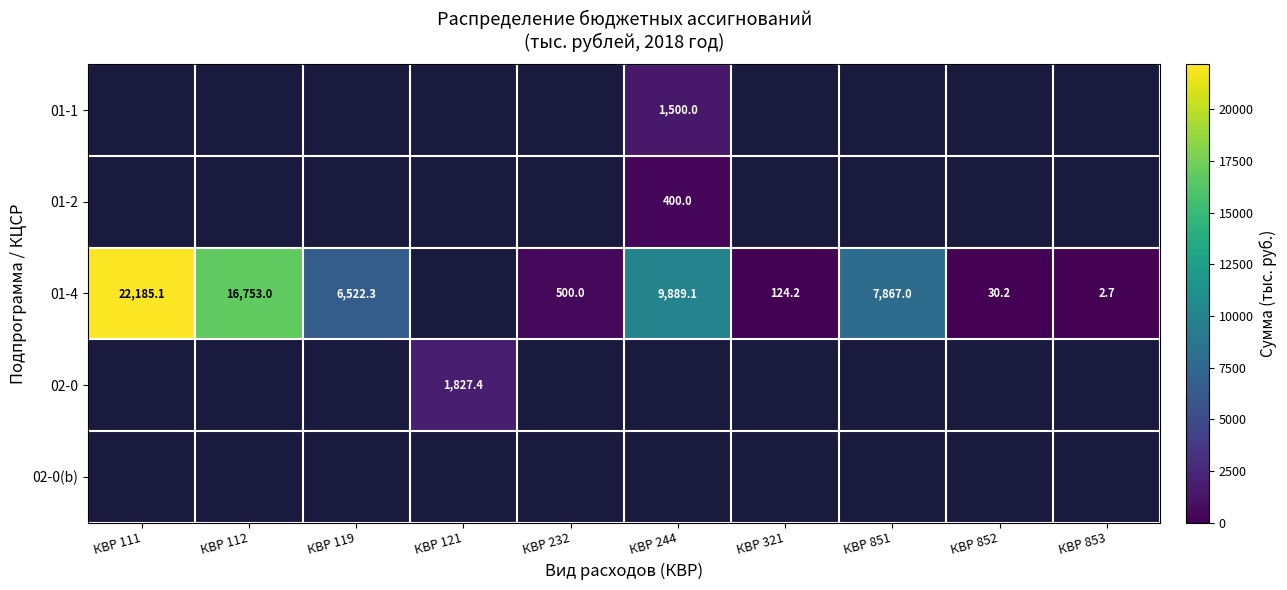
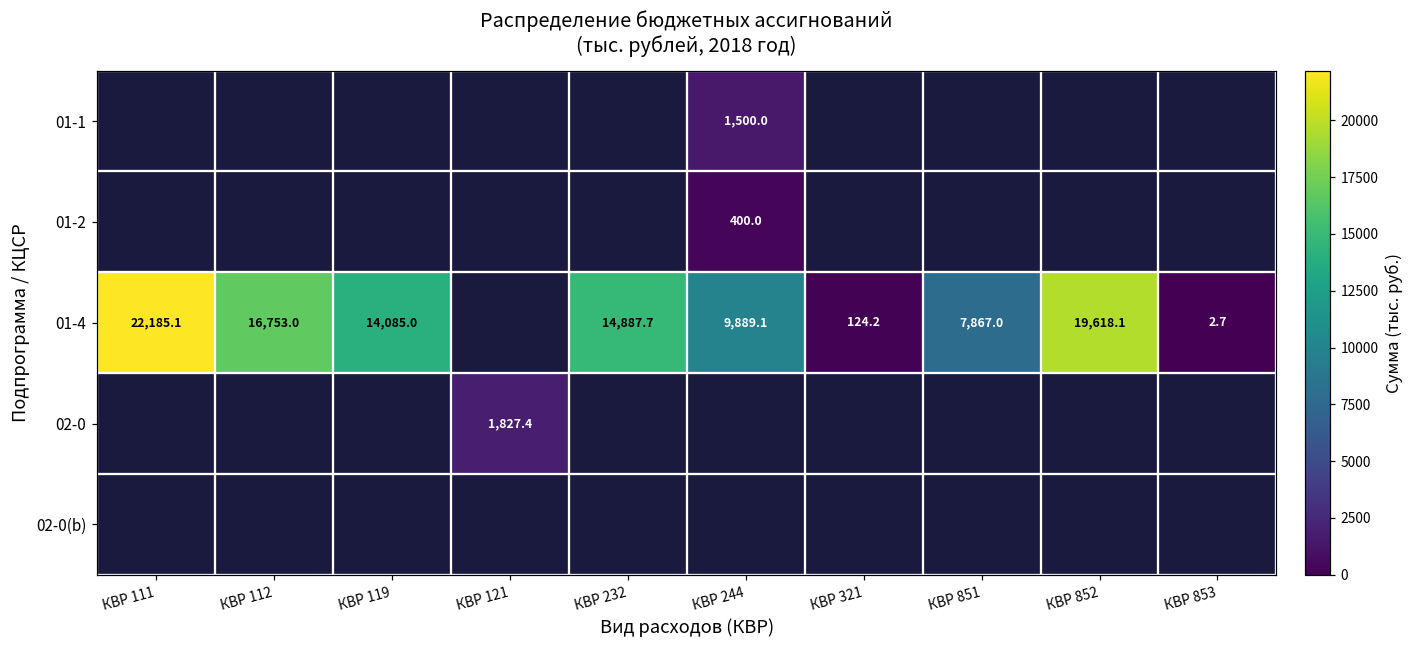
01-4, КВР 119: 6,522.3 -> 14,085.0
01-4, КВР 232: 500.0 -> 14,887.7
01-4, КВР 852: 30.2 -> 19,618.1
